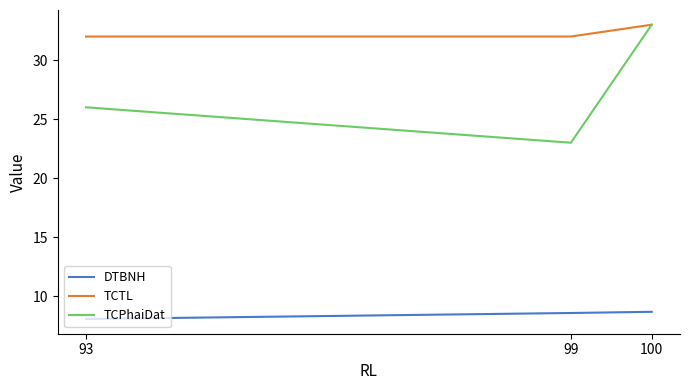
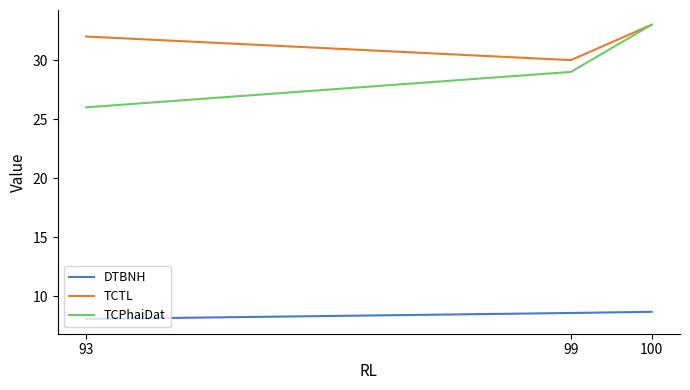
TCTL, 99: 32 -> 30
TCPhaiDat, 99: 23 -> 29
